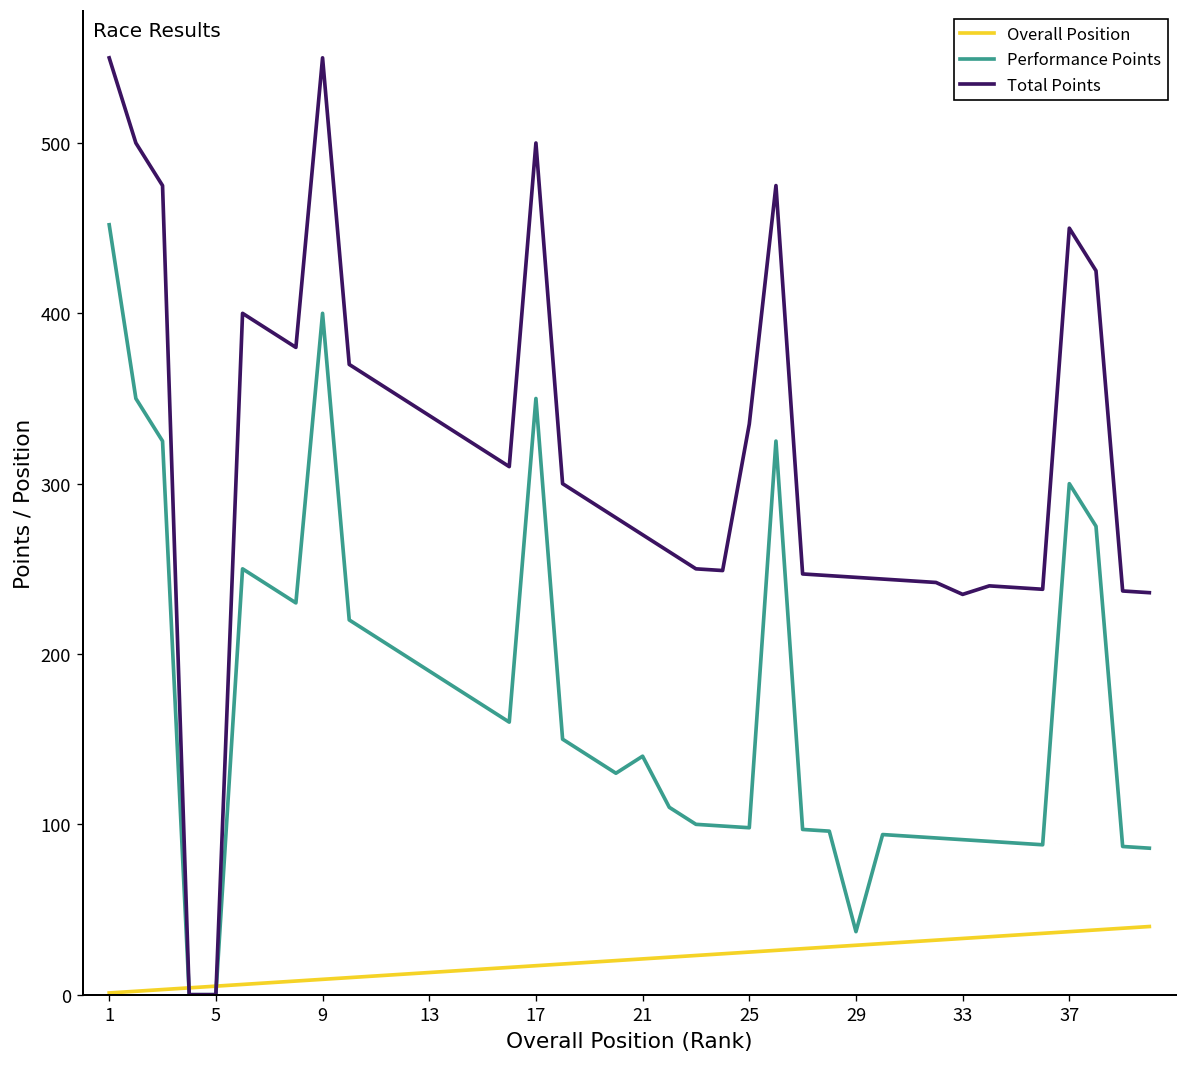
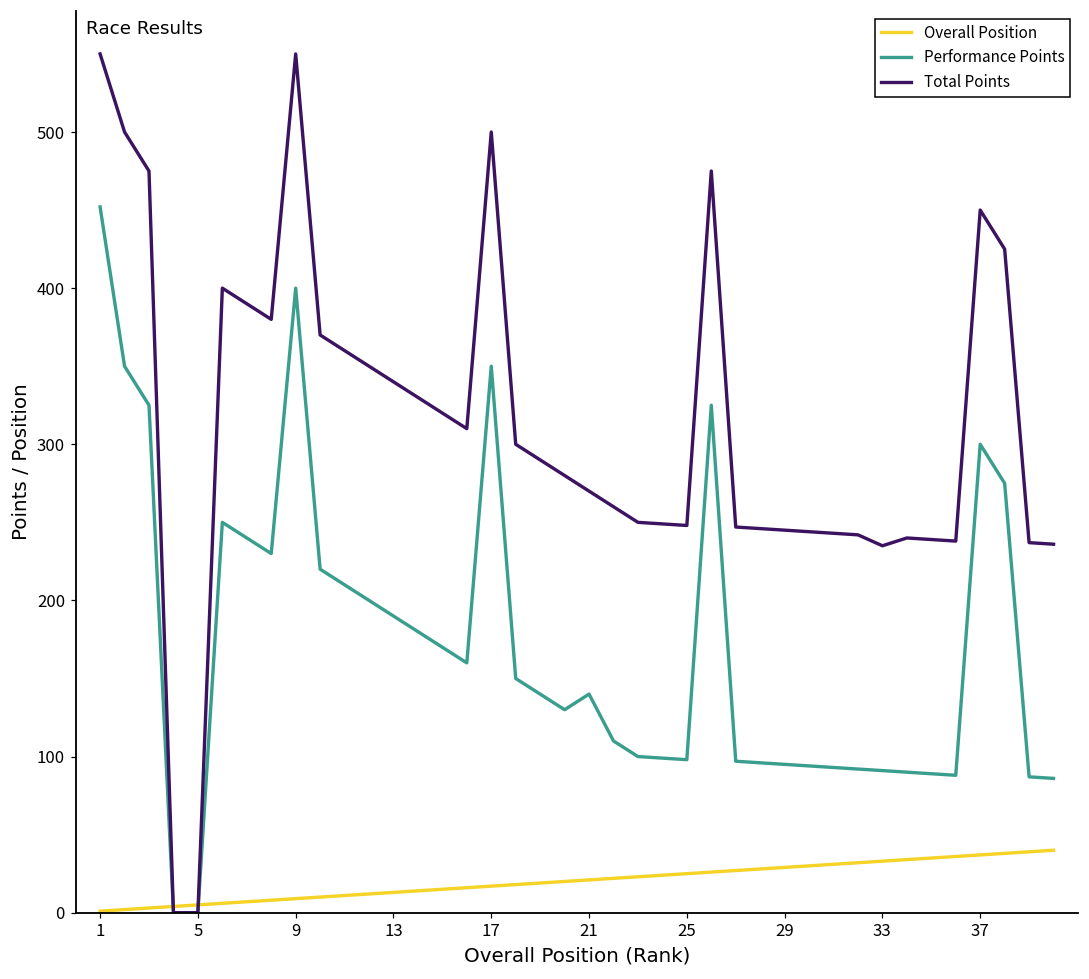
Total Points, 25: 335 -> 248
Performance Points, 29: 37 -> 95
